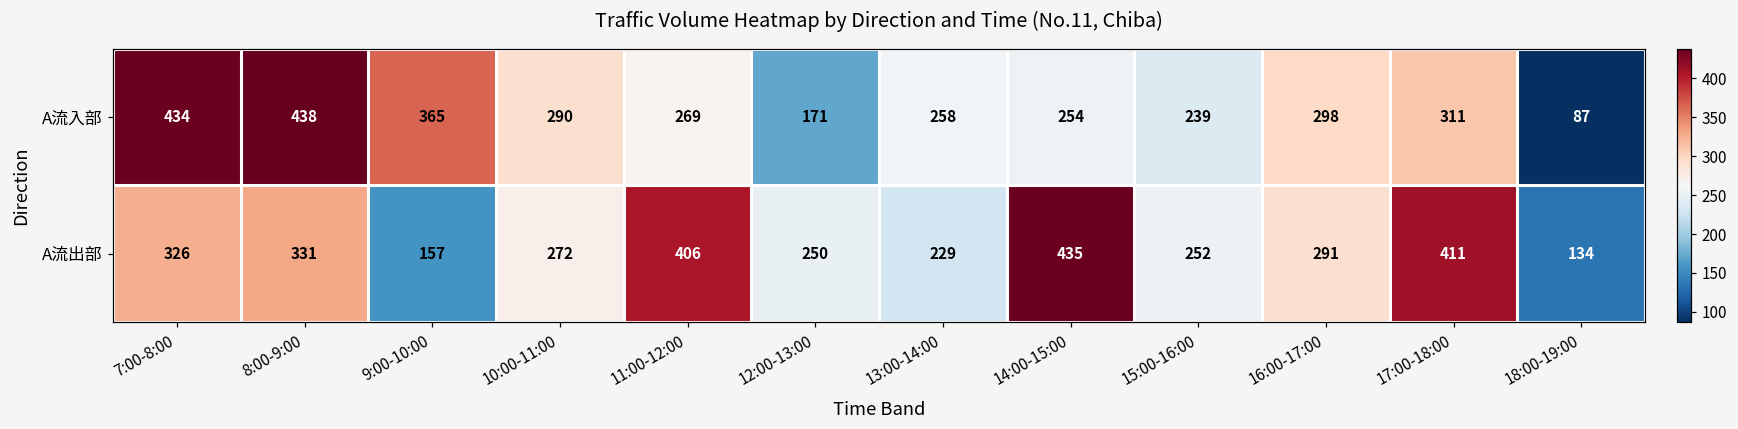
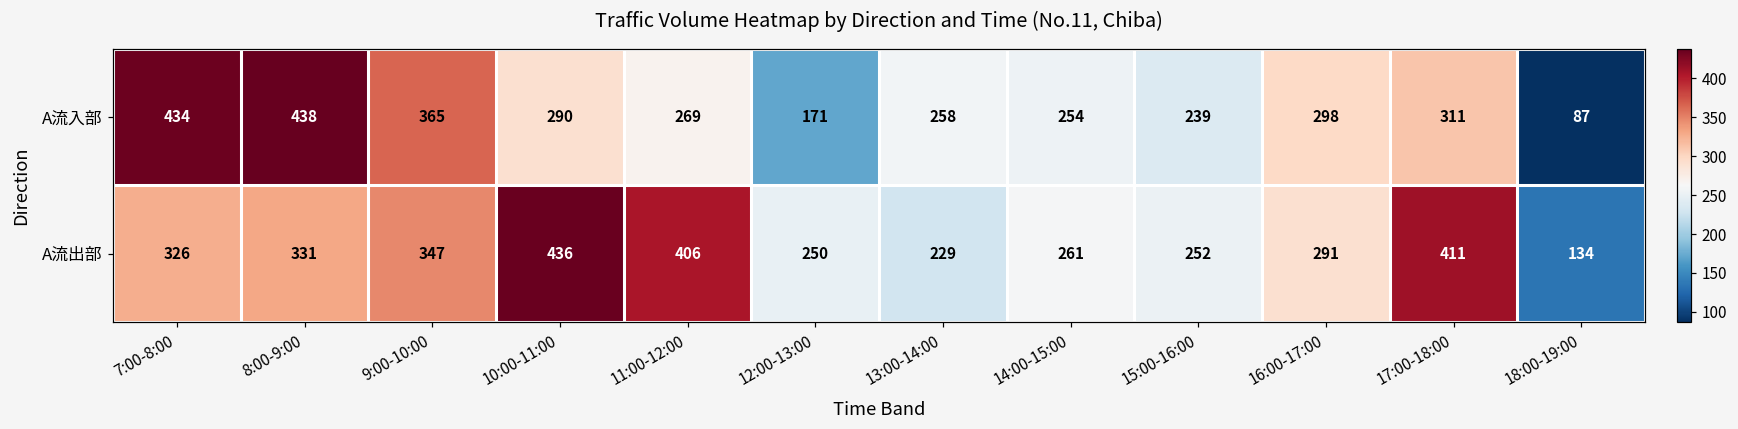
A流出部, 9:00-10:00: 157 -> 347
A流出部, 10:00-11:00: 272 -> 436
A流出部, 14:00-15:00: 435 -> 261
